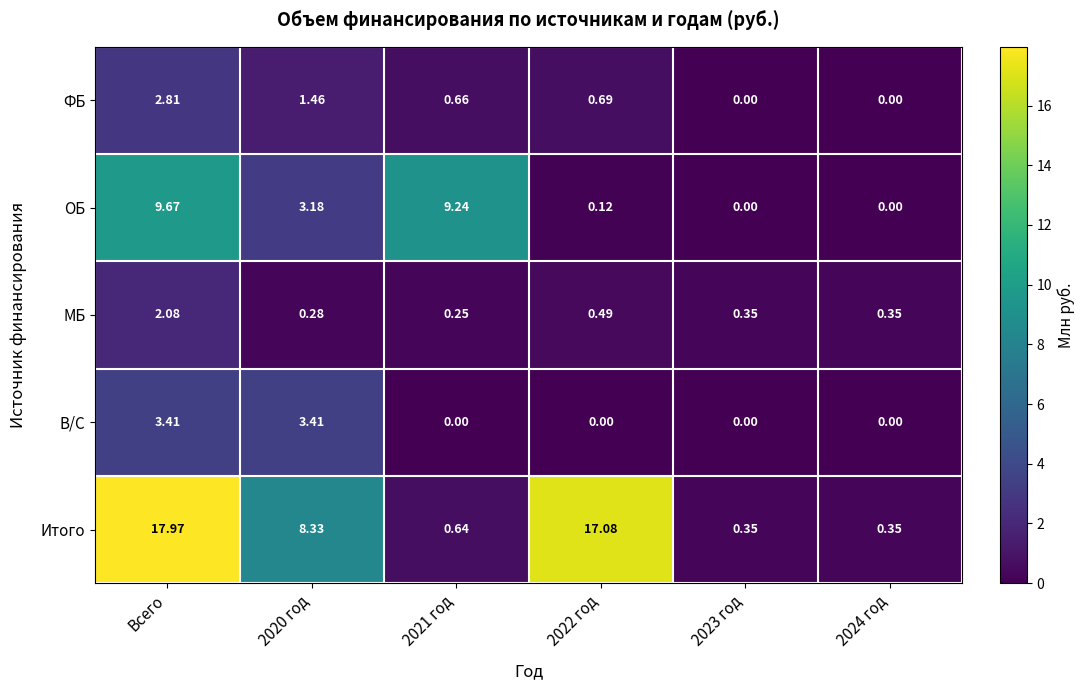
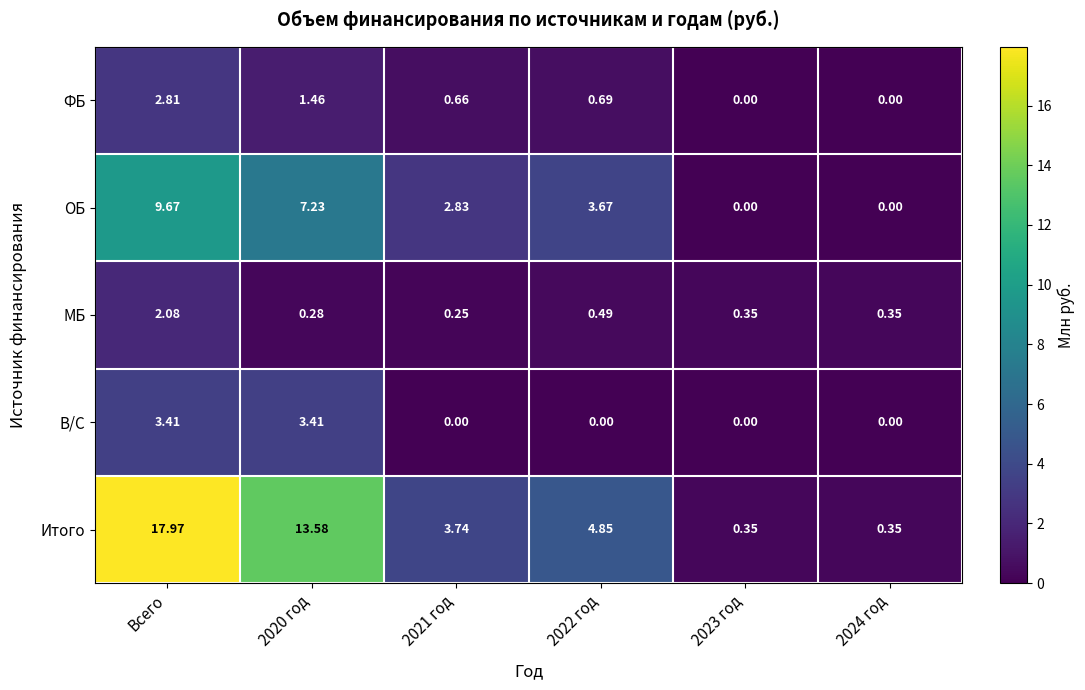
ОБ, 2020 год: 3.18 -> 7.23
ОБ, 2021 год: 9.24 -> 2.83
ОБ, 2022 год: 0.12 -> 3.67
Итого, 2020 год: 8.33 -> 13.58
Итого, 2021 год: 0.64 -> 3.74
Итого, 2022 год: 17.08 -> 4.85
